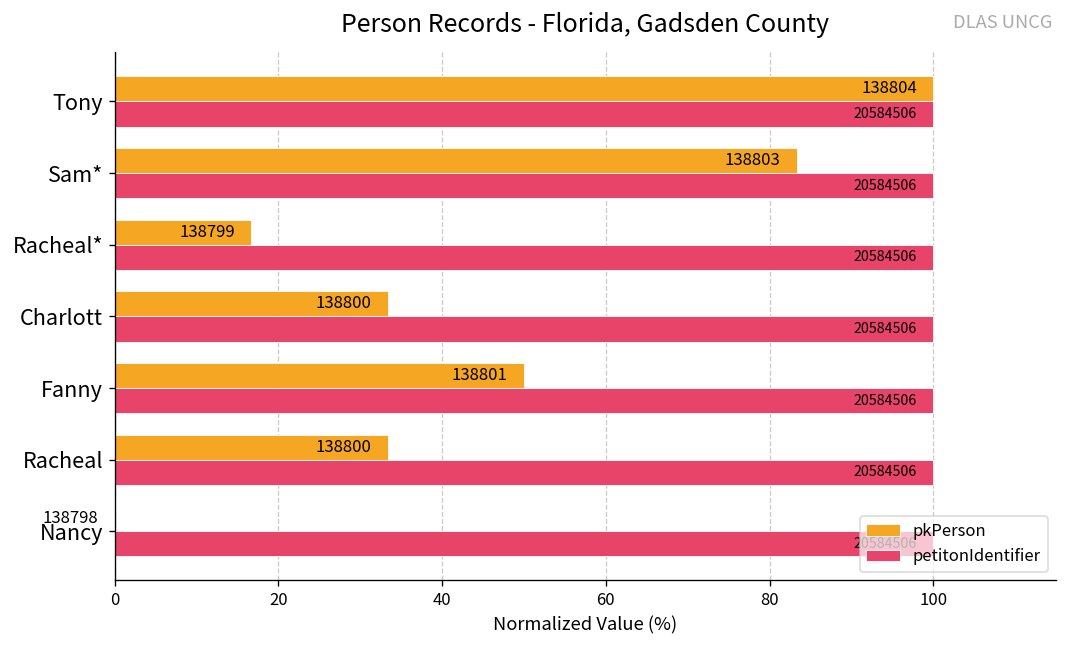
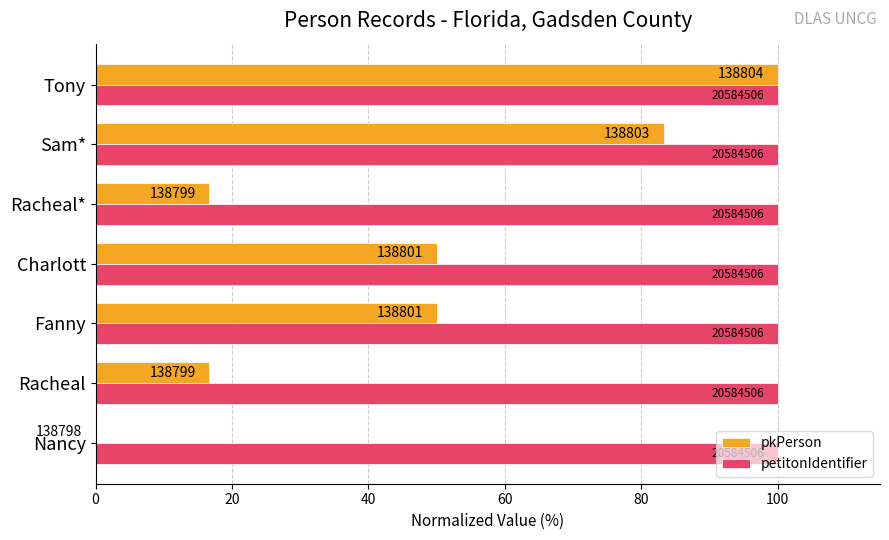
pkPerson, Charlott: 138800 -> 138801
pkPerson, Racheal: 138800 -> 138799
